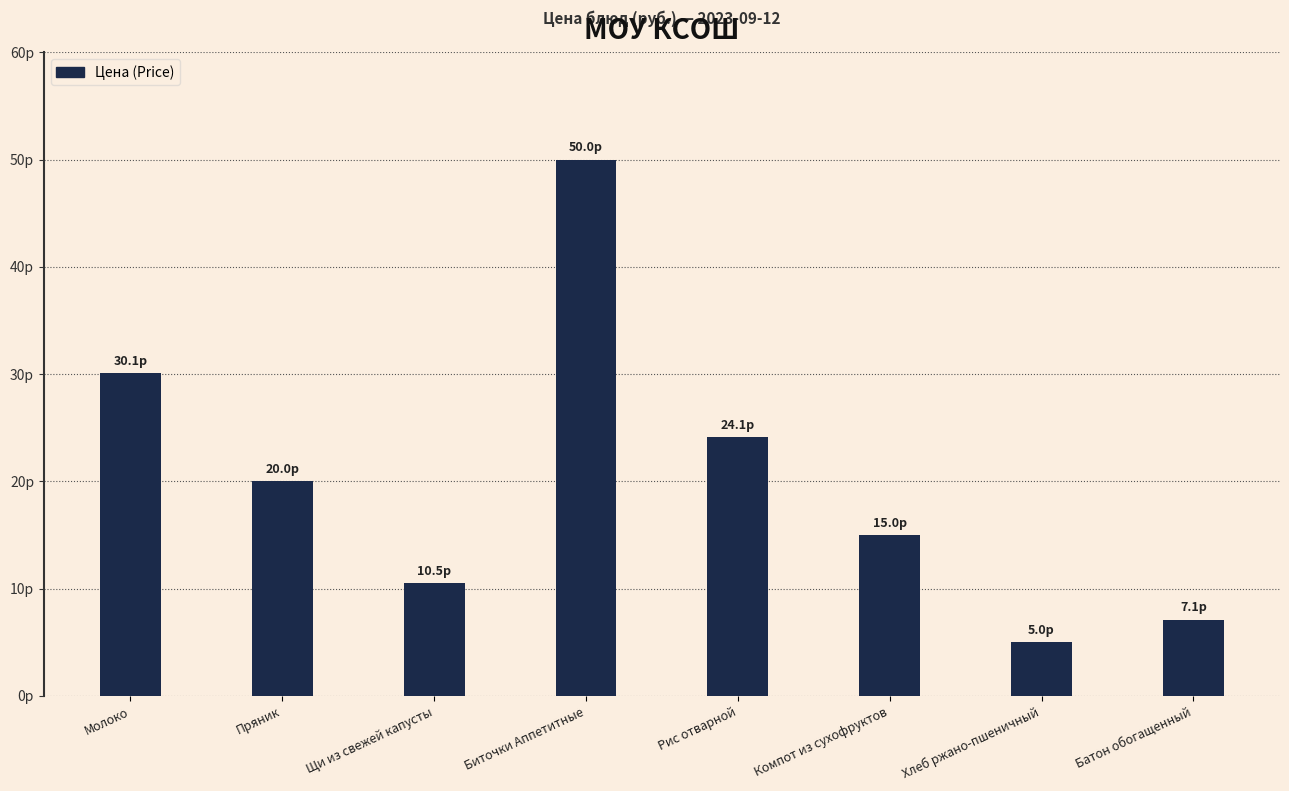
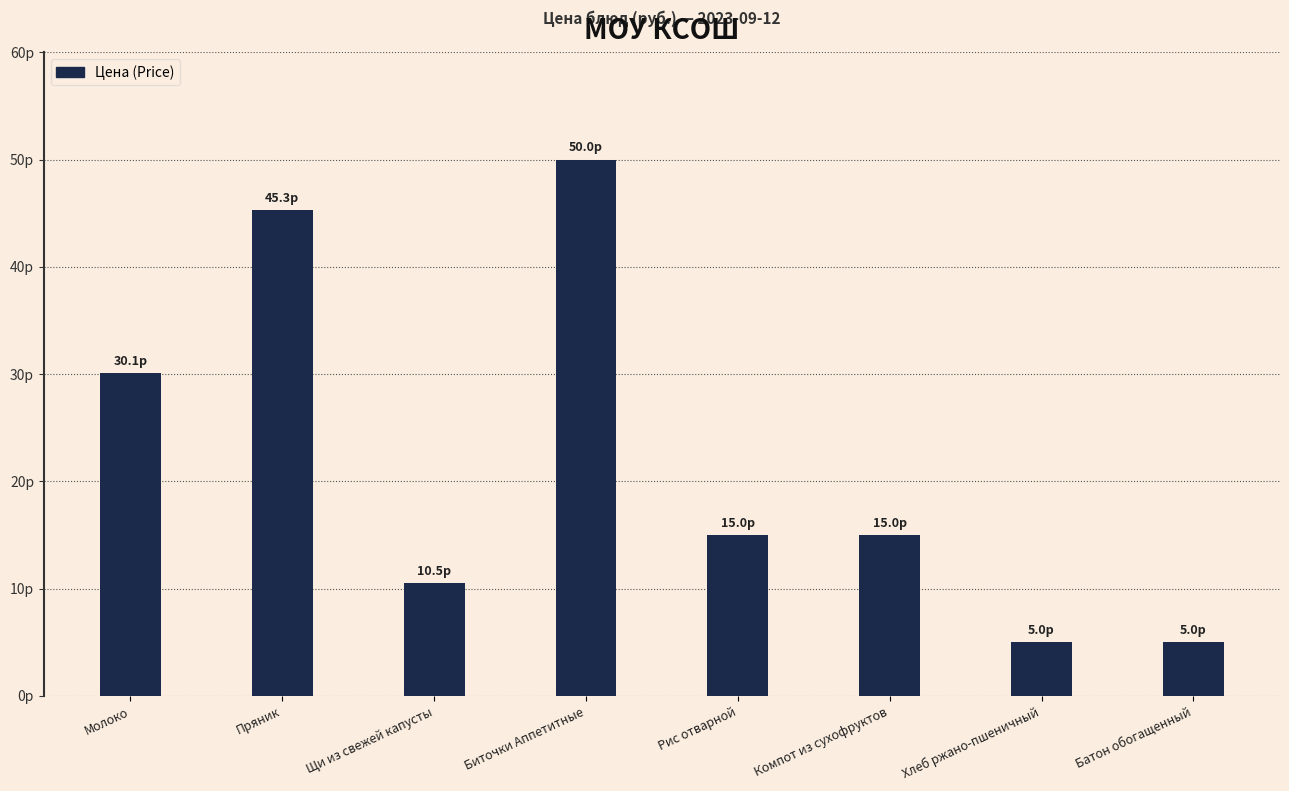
Пряник: 20.0р -> 45.3р
Рис отварной: 24.1р -> 15.0р
Батон обогащенный: 7.1р -> 5.0р
